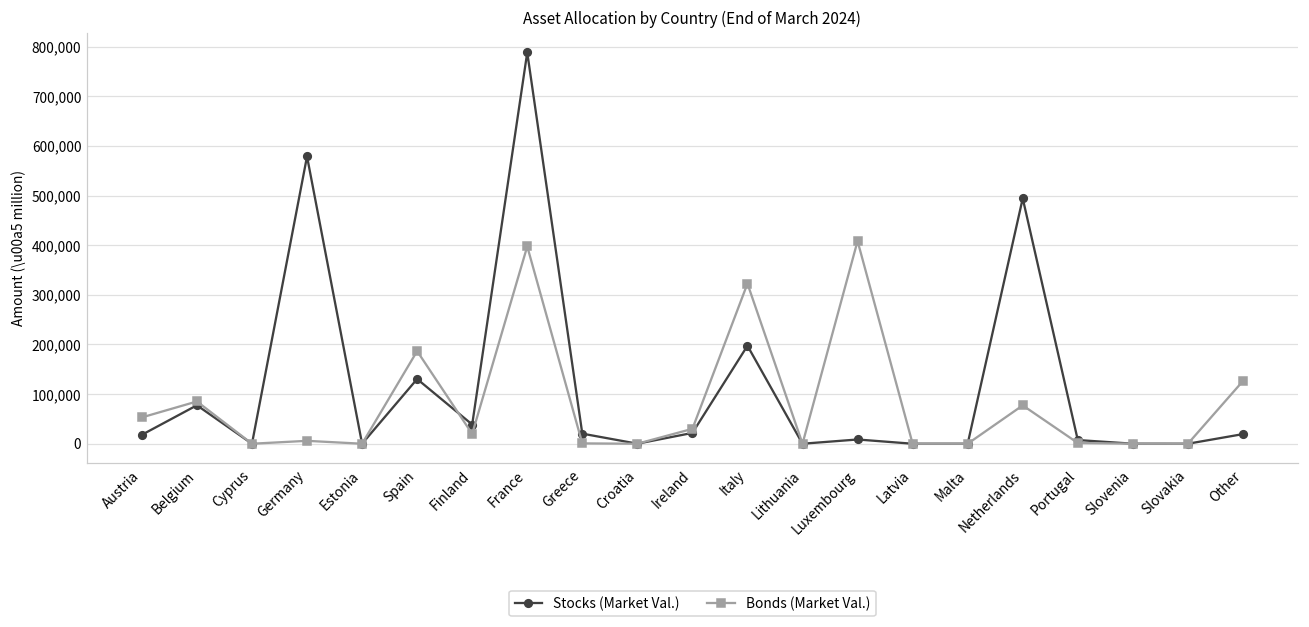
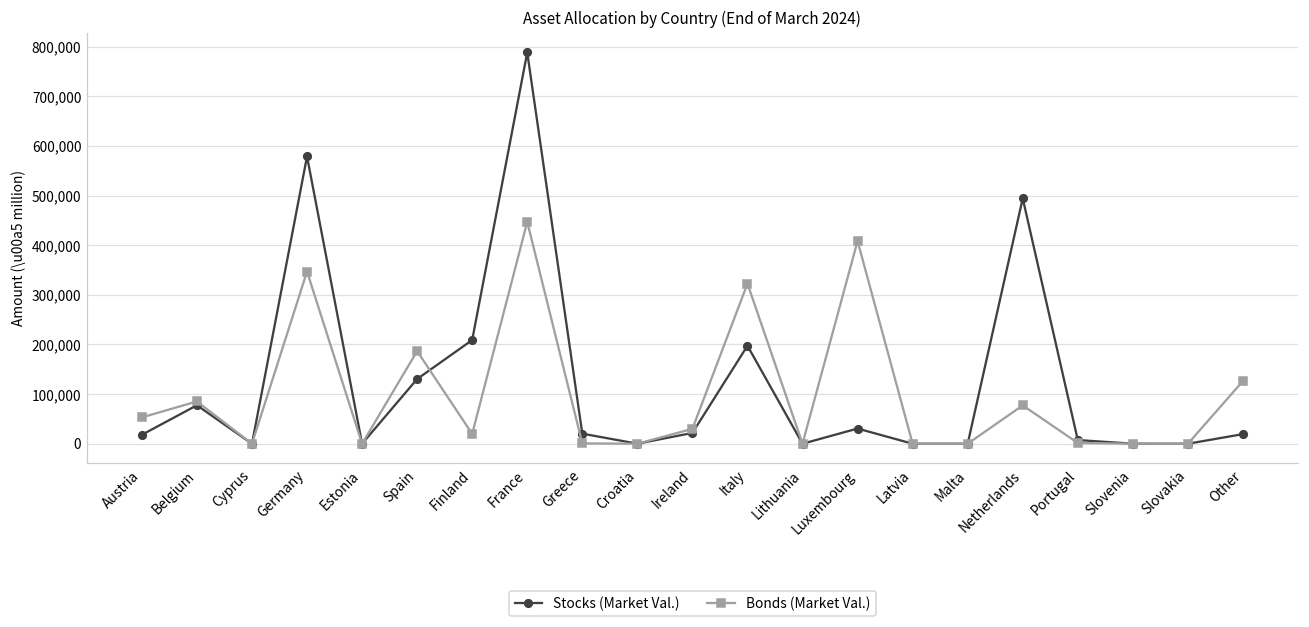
Bonds (Market Val.), Germany: 10,000 -> 350,000
Stocks (Market Val.), Finland: 40,000 -> 210,000
Bonds (Market Val.), France: 400,000 -> 450,000
Stocks (Market Val.), Luxembourg: 10,000 -> 30,000
